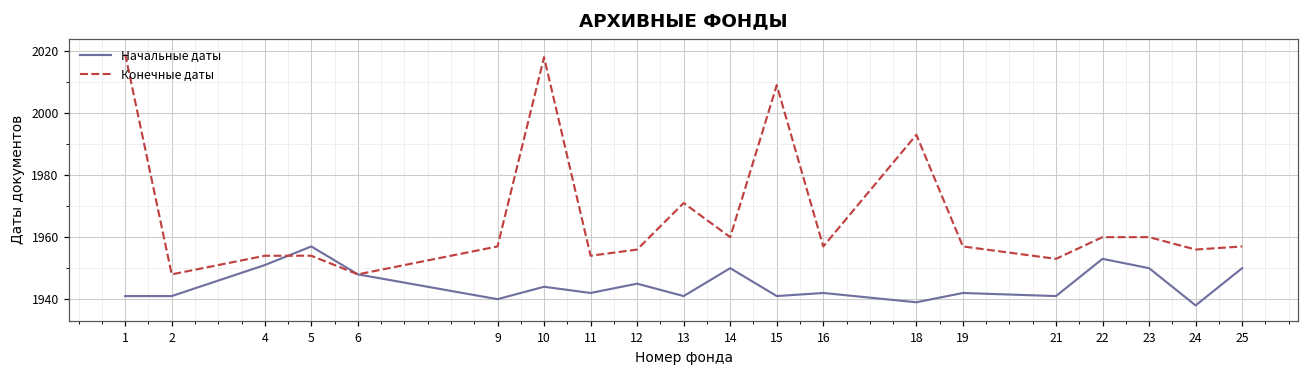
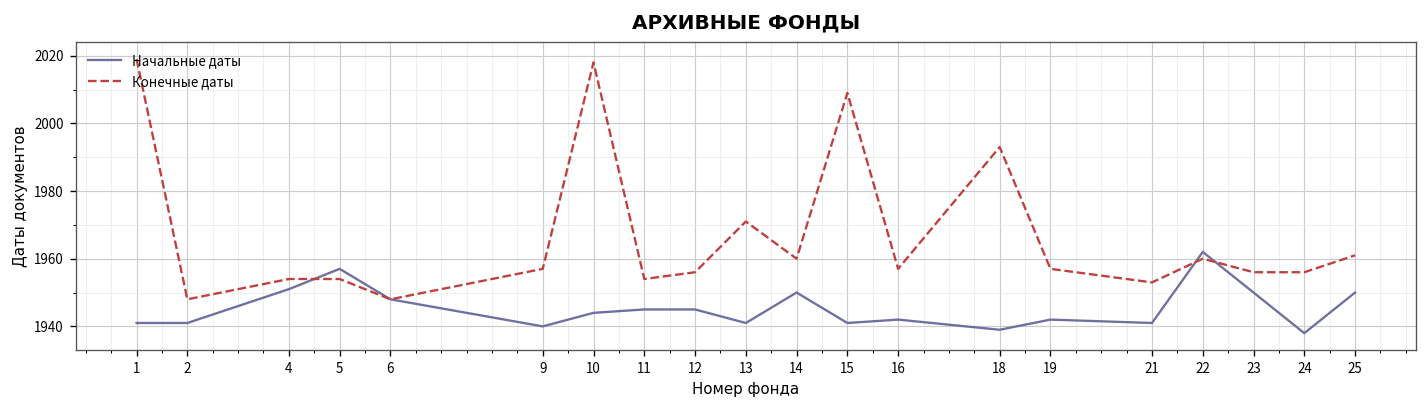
Начальные даты, 11: 1942 -> 1945
Начальные даты, 22: 1953 -> 1962
Конечные даты, 23: 1960 -> 1956
Конечные даты, 25: 1957 -> 1961
